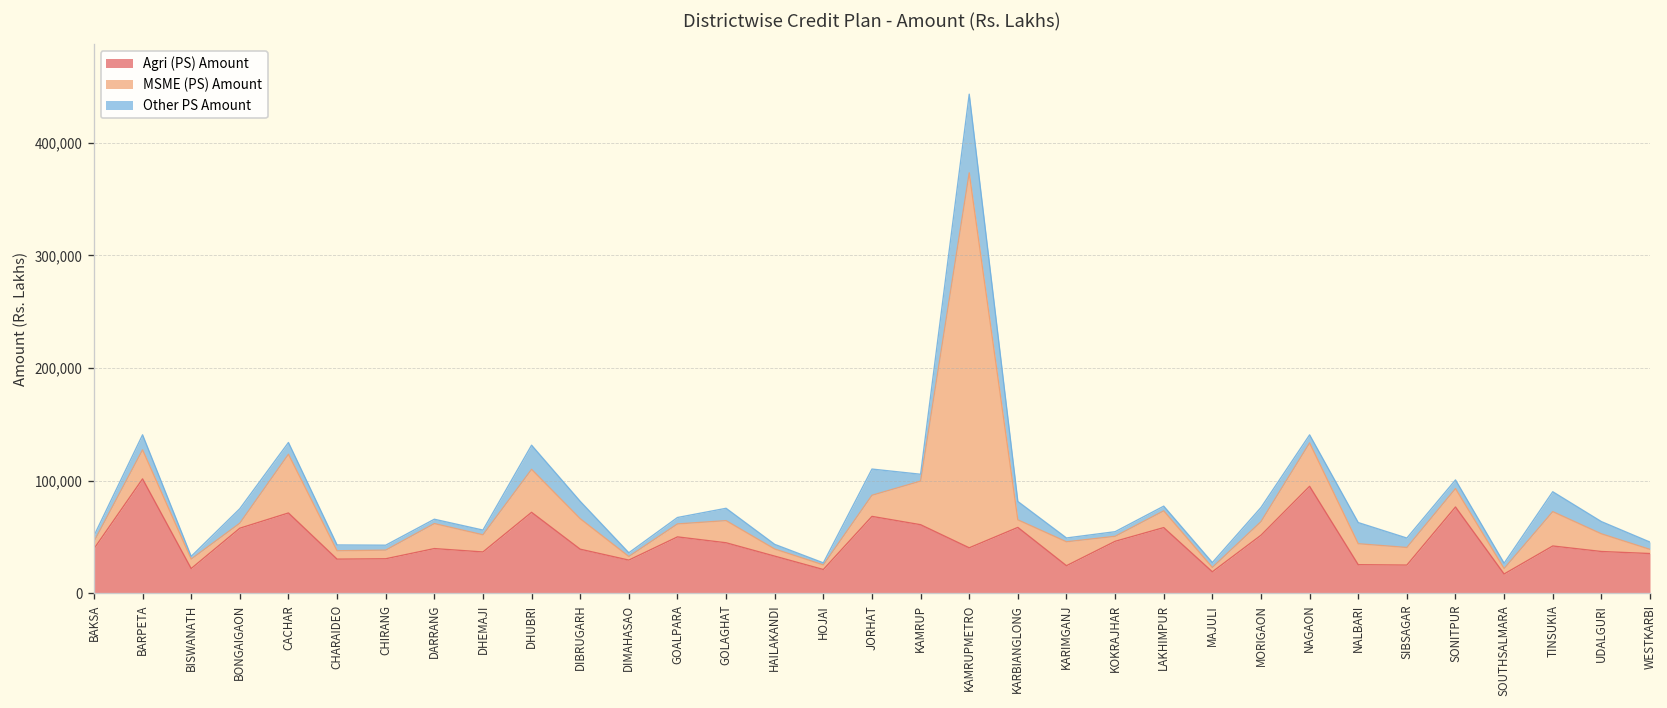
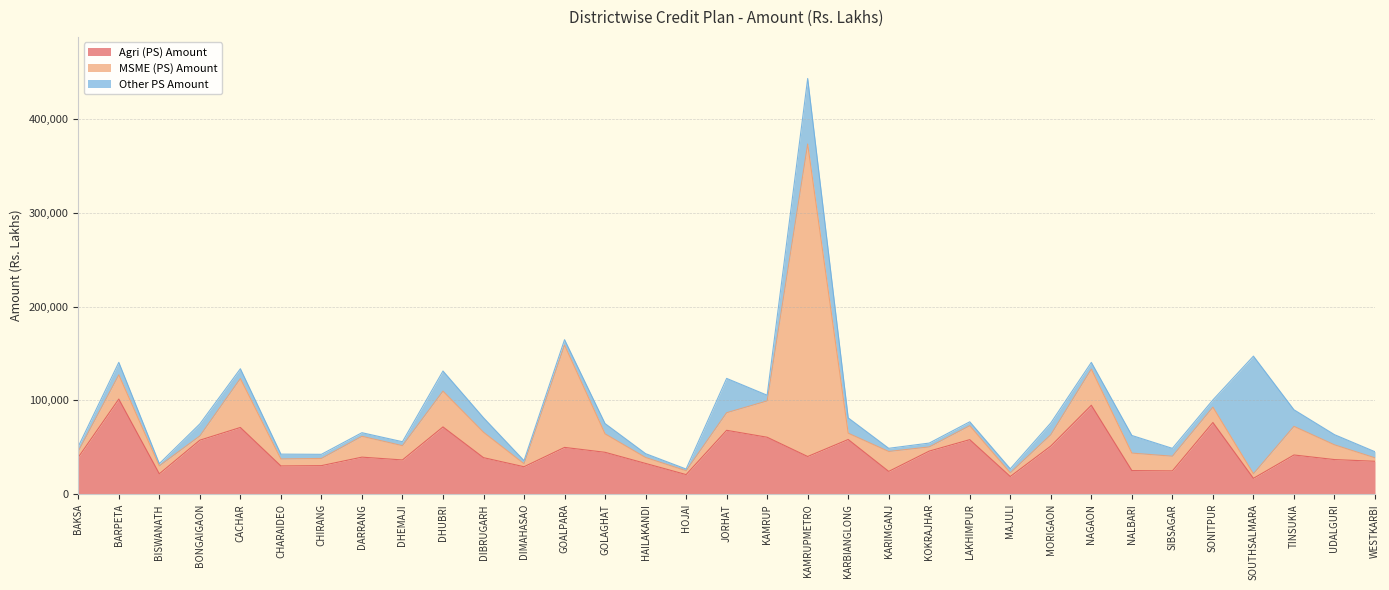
MSME (PS) Amount, GOALPARA: 10,000 -> 110,000
Other PS Amount, JORHAT: 20,000 -> 40,000
Other PS Amount, SOUTHSALMARA: 0 -> 130,000
